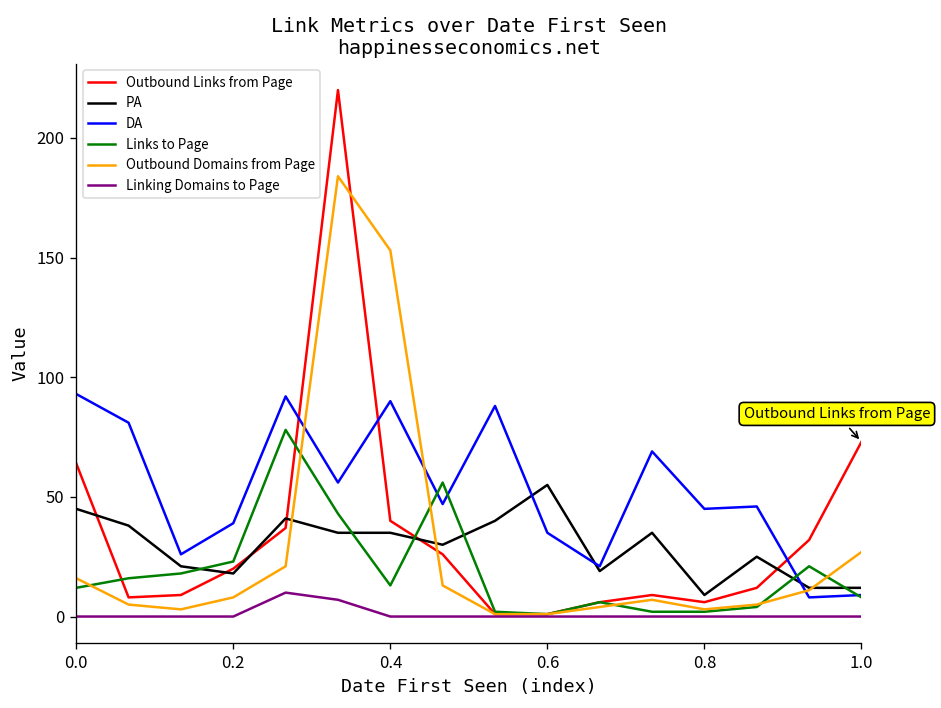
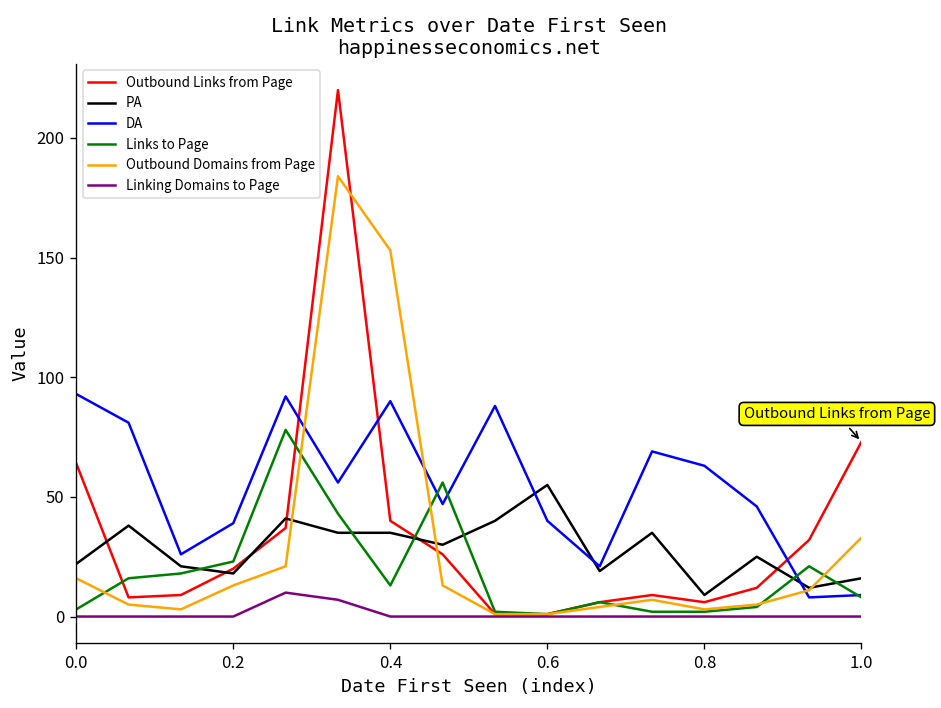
PA, 0.0: 45 -> 22
Links to Page, 0.0: 12 -> 3
Outbound Domains from Page, 0.2: 8 -> 13
DA, 0.6: 35 -> 40
DA, 0.8: 45 -> 63
PA, 1.0: 12 -> 16
Outbound Domains from Page, 1.0: 27 -> 33
